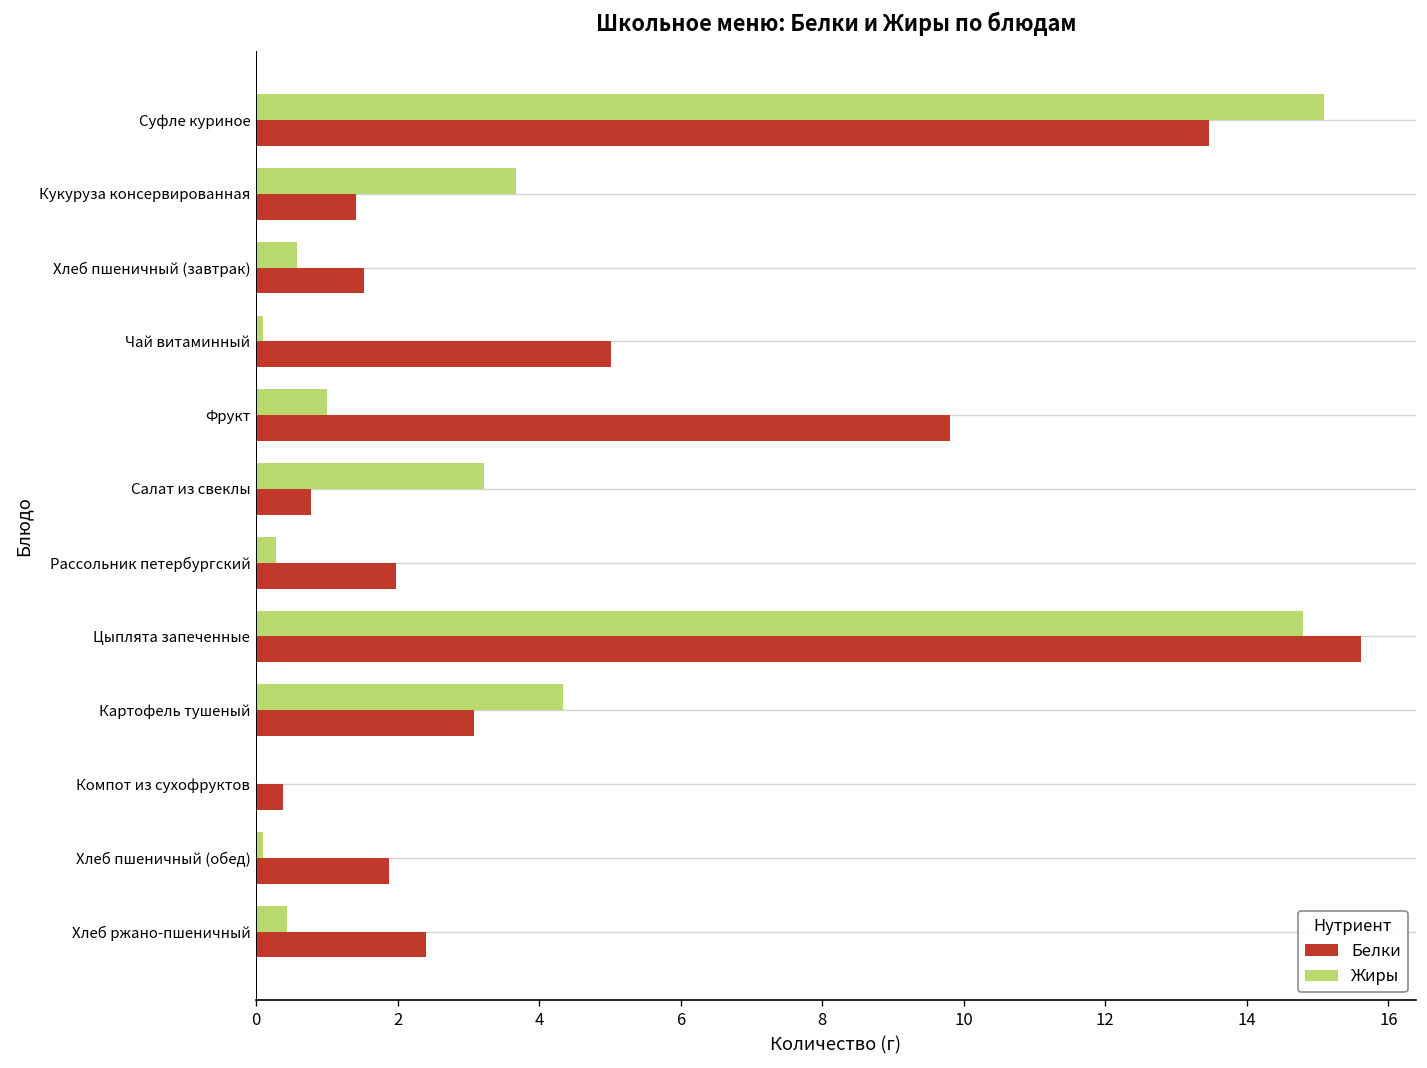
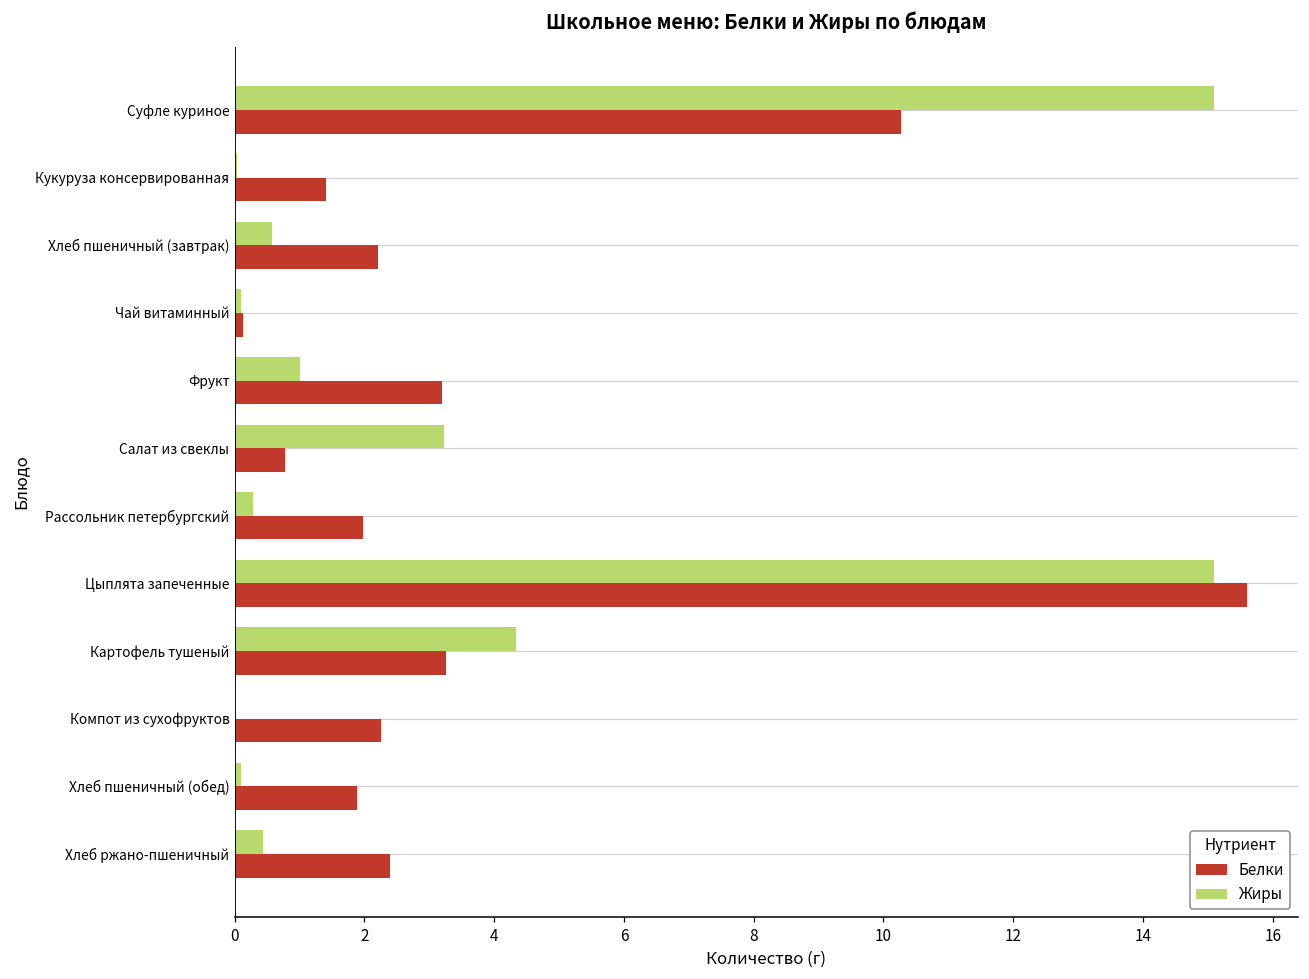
Белки, Суфле куриное: 13.5 -> 10.3
Жиры, Кукуруза консервированная: 3.7 -> 0.0
Белки, Хлеб пшеничный (завтрак): 1.5 -> 2.2
Белки, Чай витаминный: 5.0 -> 0.1
Белки, Фрукт: 9.8 -> 3.2
Жиры, Цыплята запеченные: 14.8 -> 15.1
Белки, Картофель тушеный: 3.1 -> 3.3
Белки, Компот из сухофруктов: 0.4 -> 2.3
